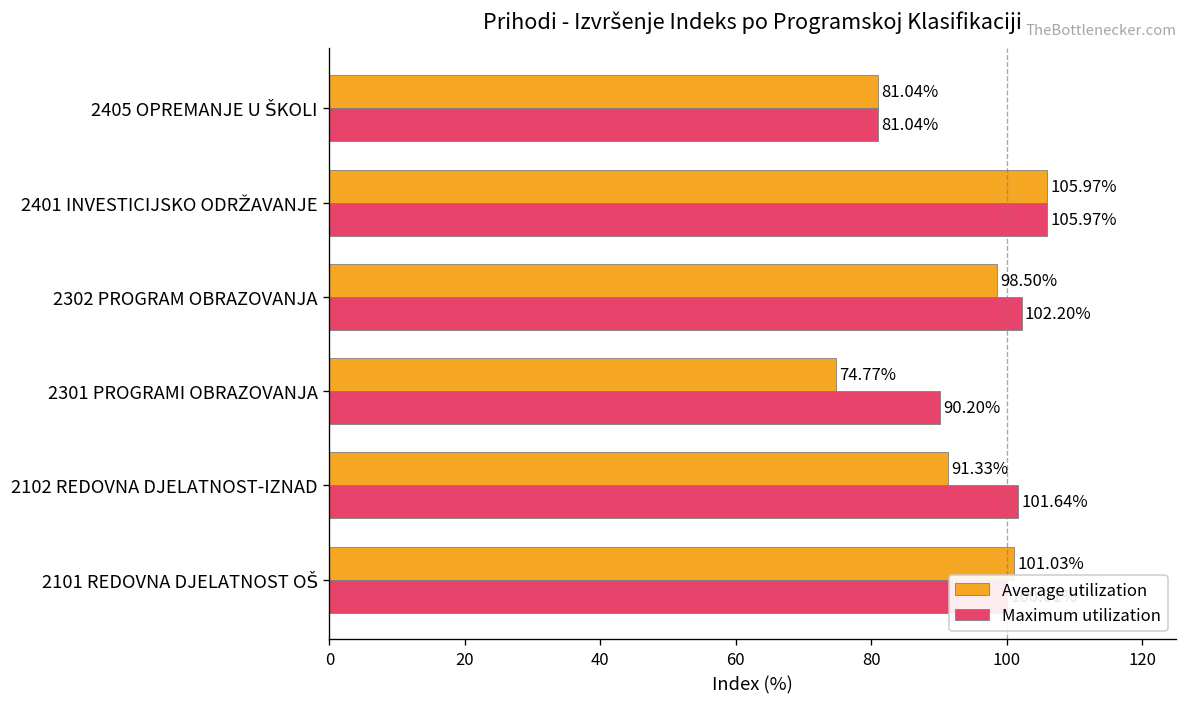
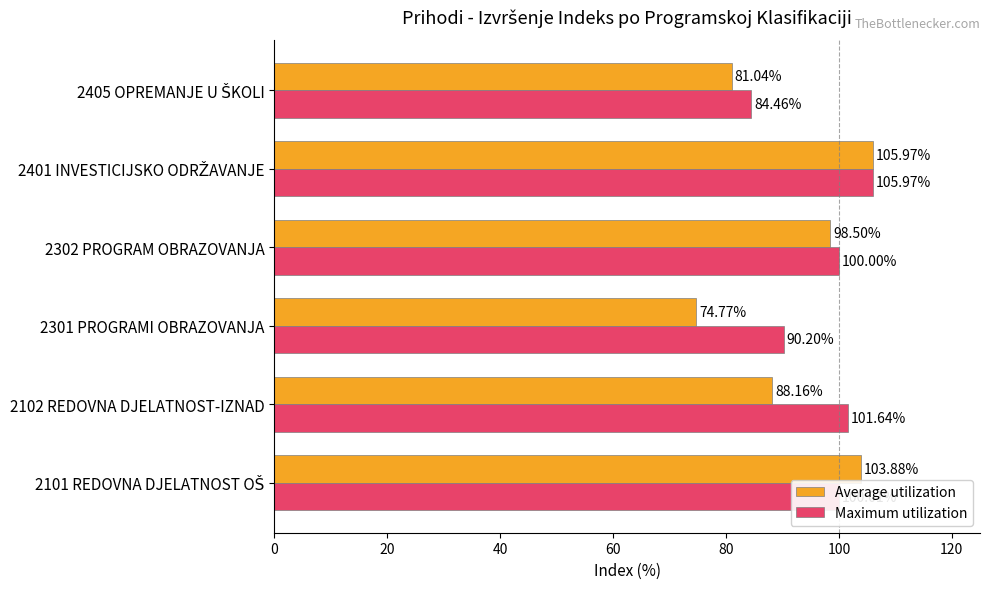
Maximum utilization, 2405 OPREMANJE U ŠKOLI: 81.04% -> 84.46%
Maximum utilization, 2302 PROGRAM OBRAZOVANJA: 102.20% -> 100.00%
Average utilization, 2102 REDOVNA DJELATNOST-IZNAD: 91.33% -> 88.16%
Average utilization, 2101 REDOVNA DJELATNOST OŠ: 101.03% -> 103.88%
